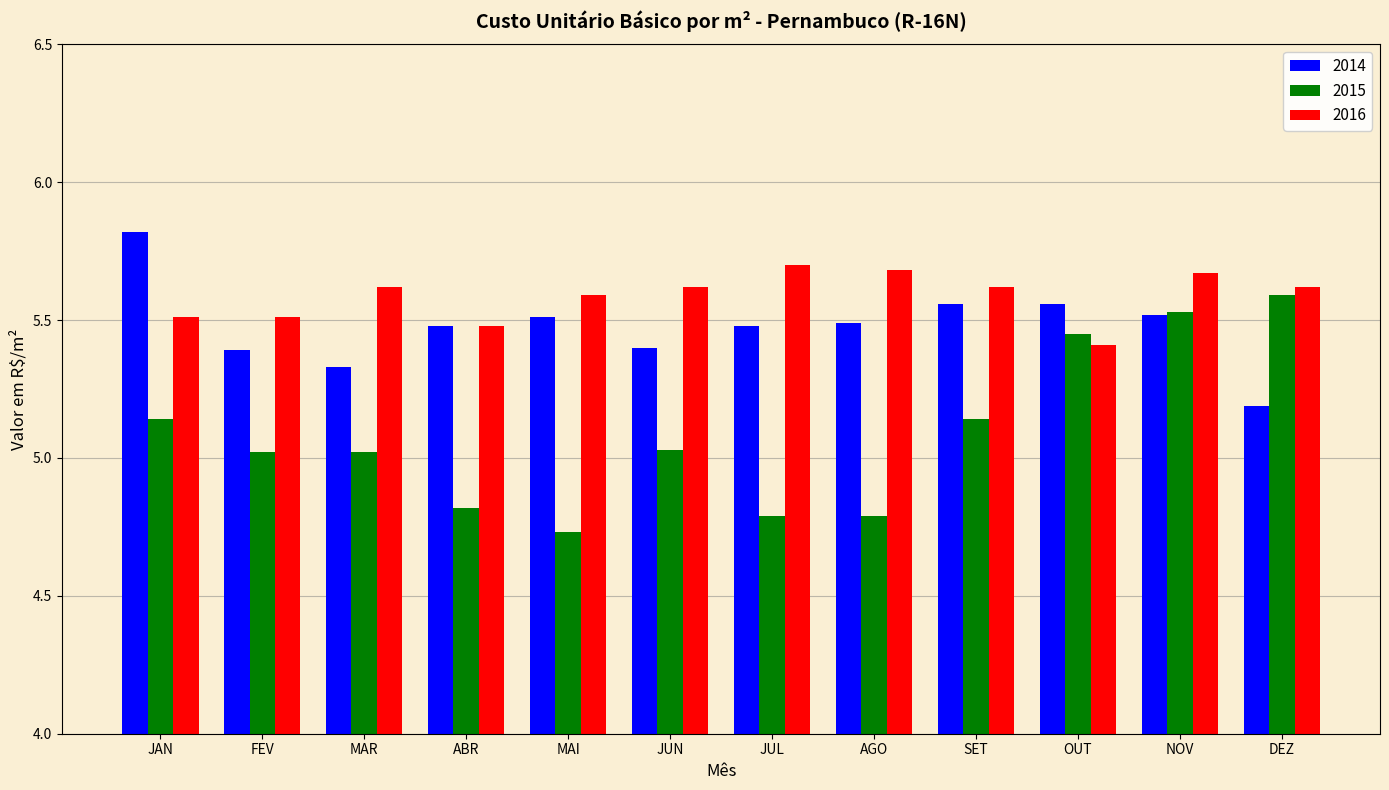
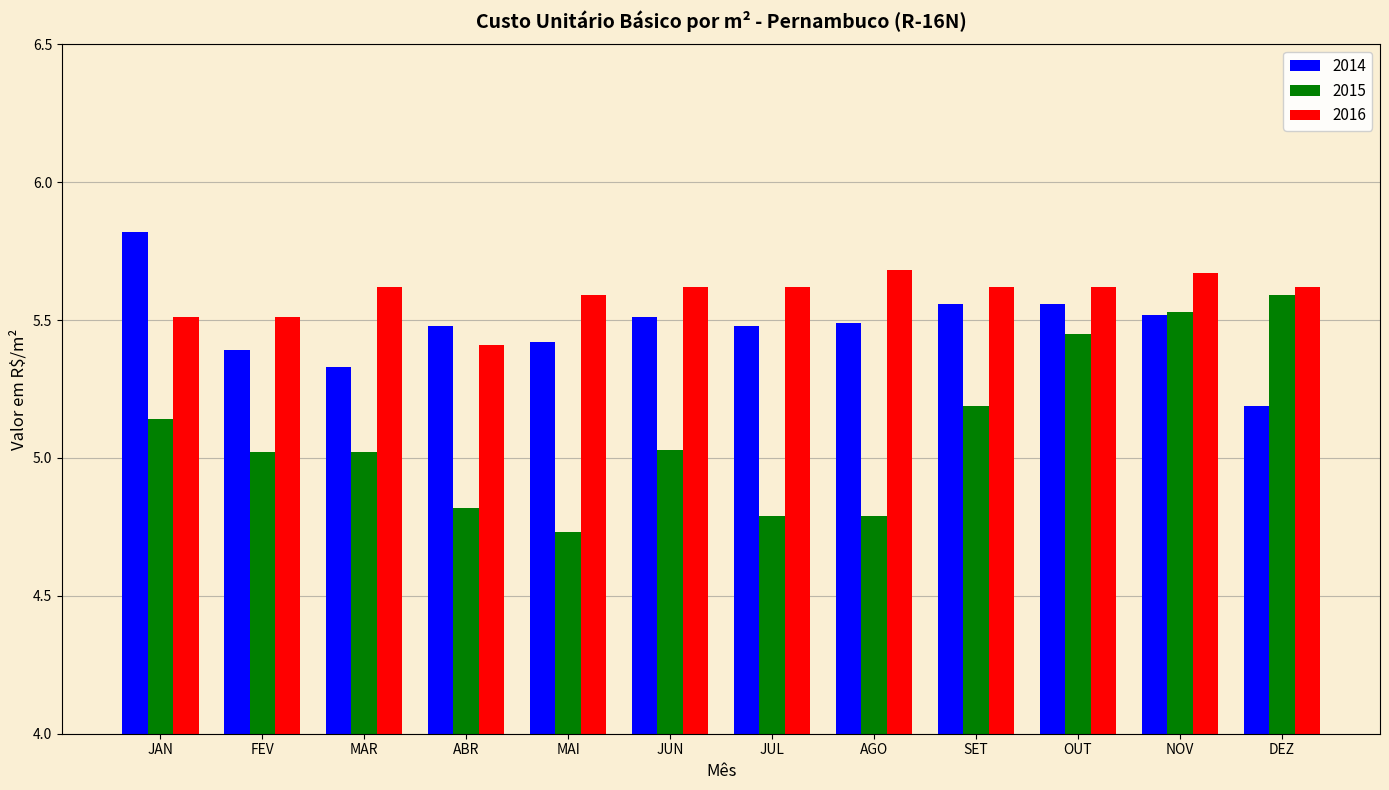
2016, ABR: 5.48 -> 5.41
2014, MAI: 5.51 -> 5.42
2014, JUN: 5.40 -> 5.51
2016, JUL: 5.70 -> 5.62
2015, SET: 5.14 -> 5.19
2016, OUT: 5.41 -> 5.62
